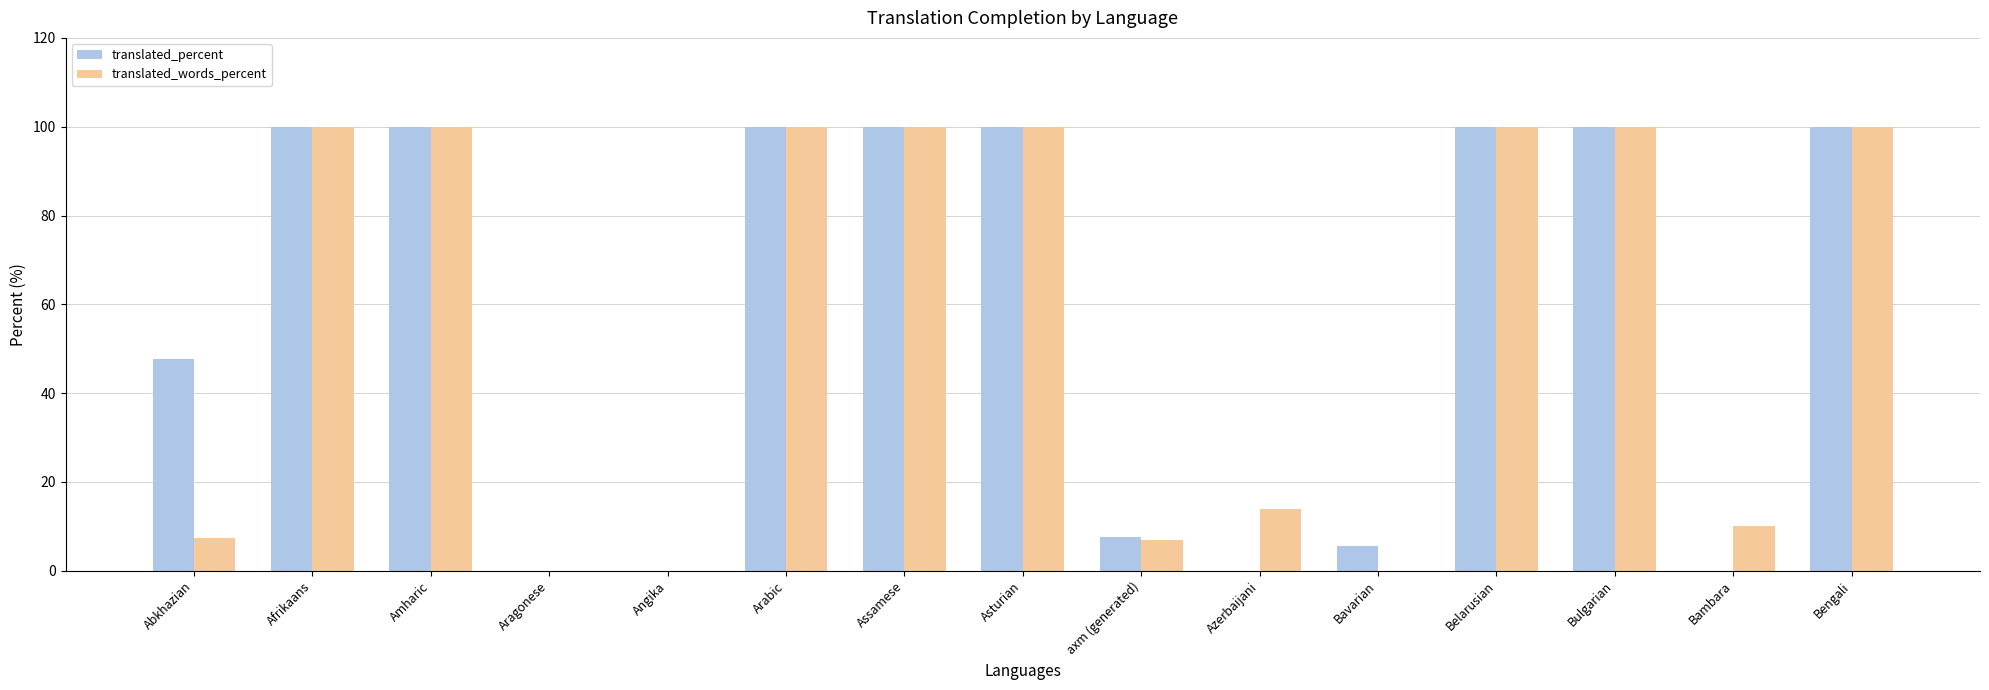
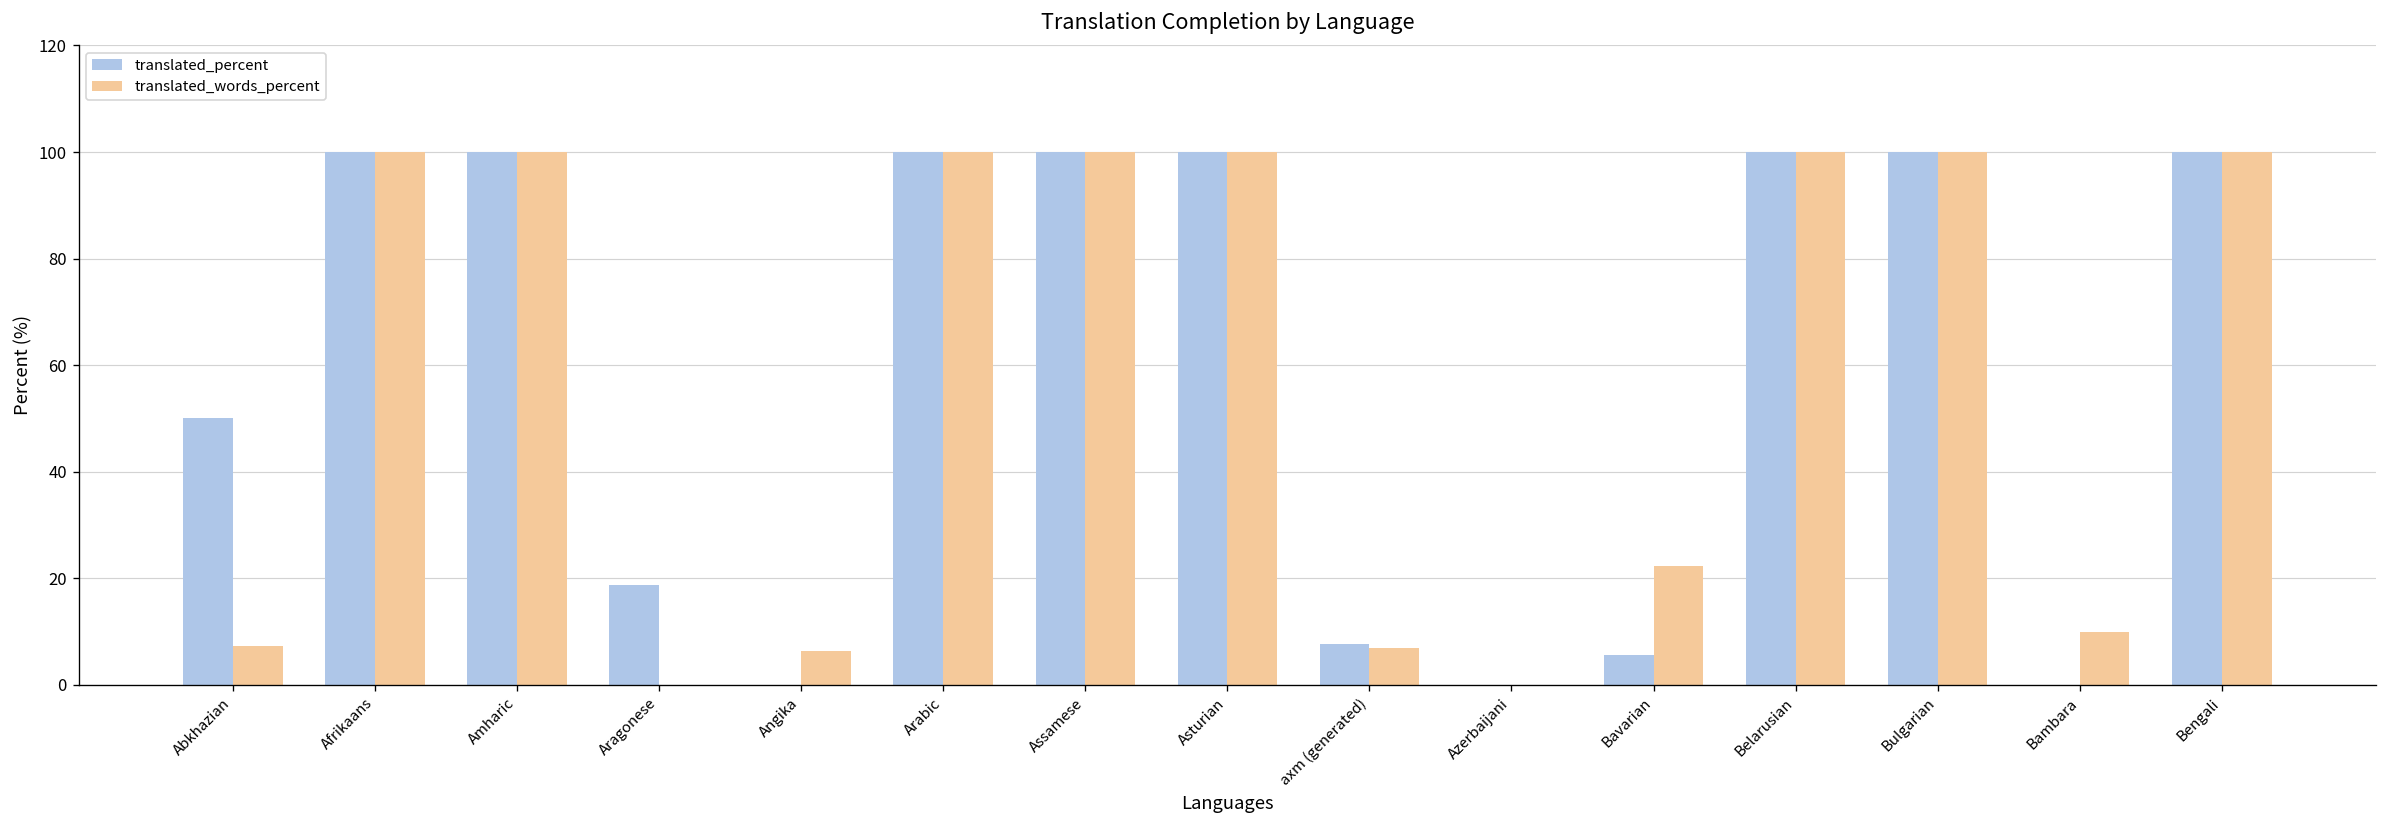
translated_percent, Abkhazian: 48 -> 50
translated_percent, Aragonese: 0 -> 19
translated_words_percent, Angika: 0 -> 6
translated_words_percent, Azerbaijani: 14 -> 0
translated_words_percent, Bavarian: 0 -> 22
